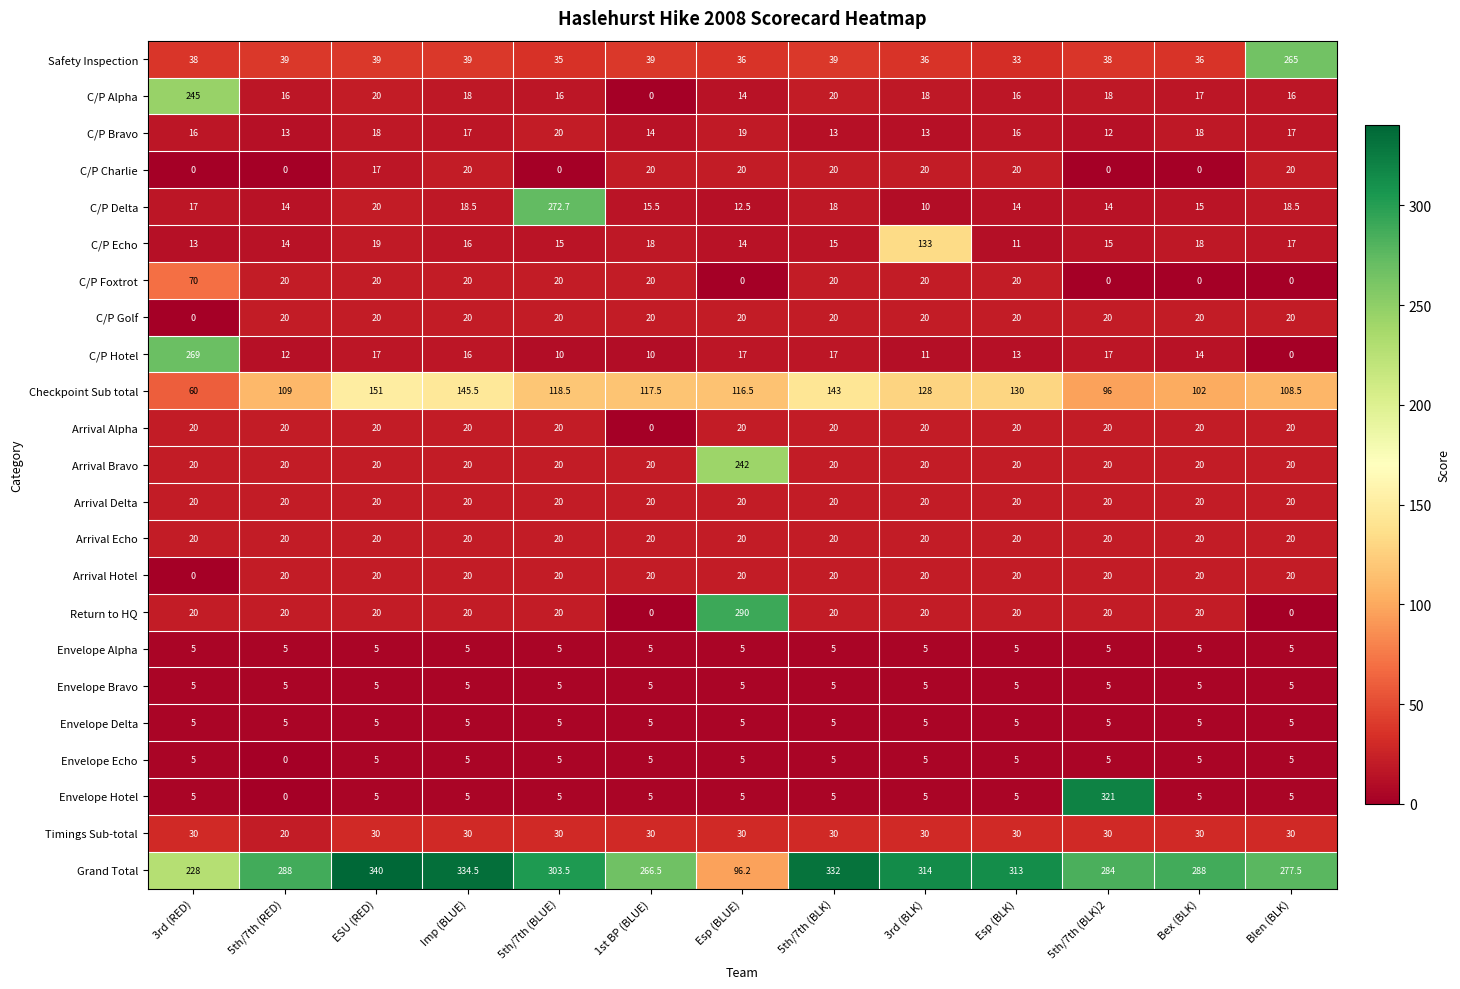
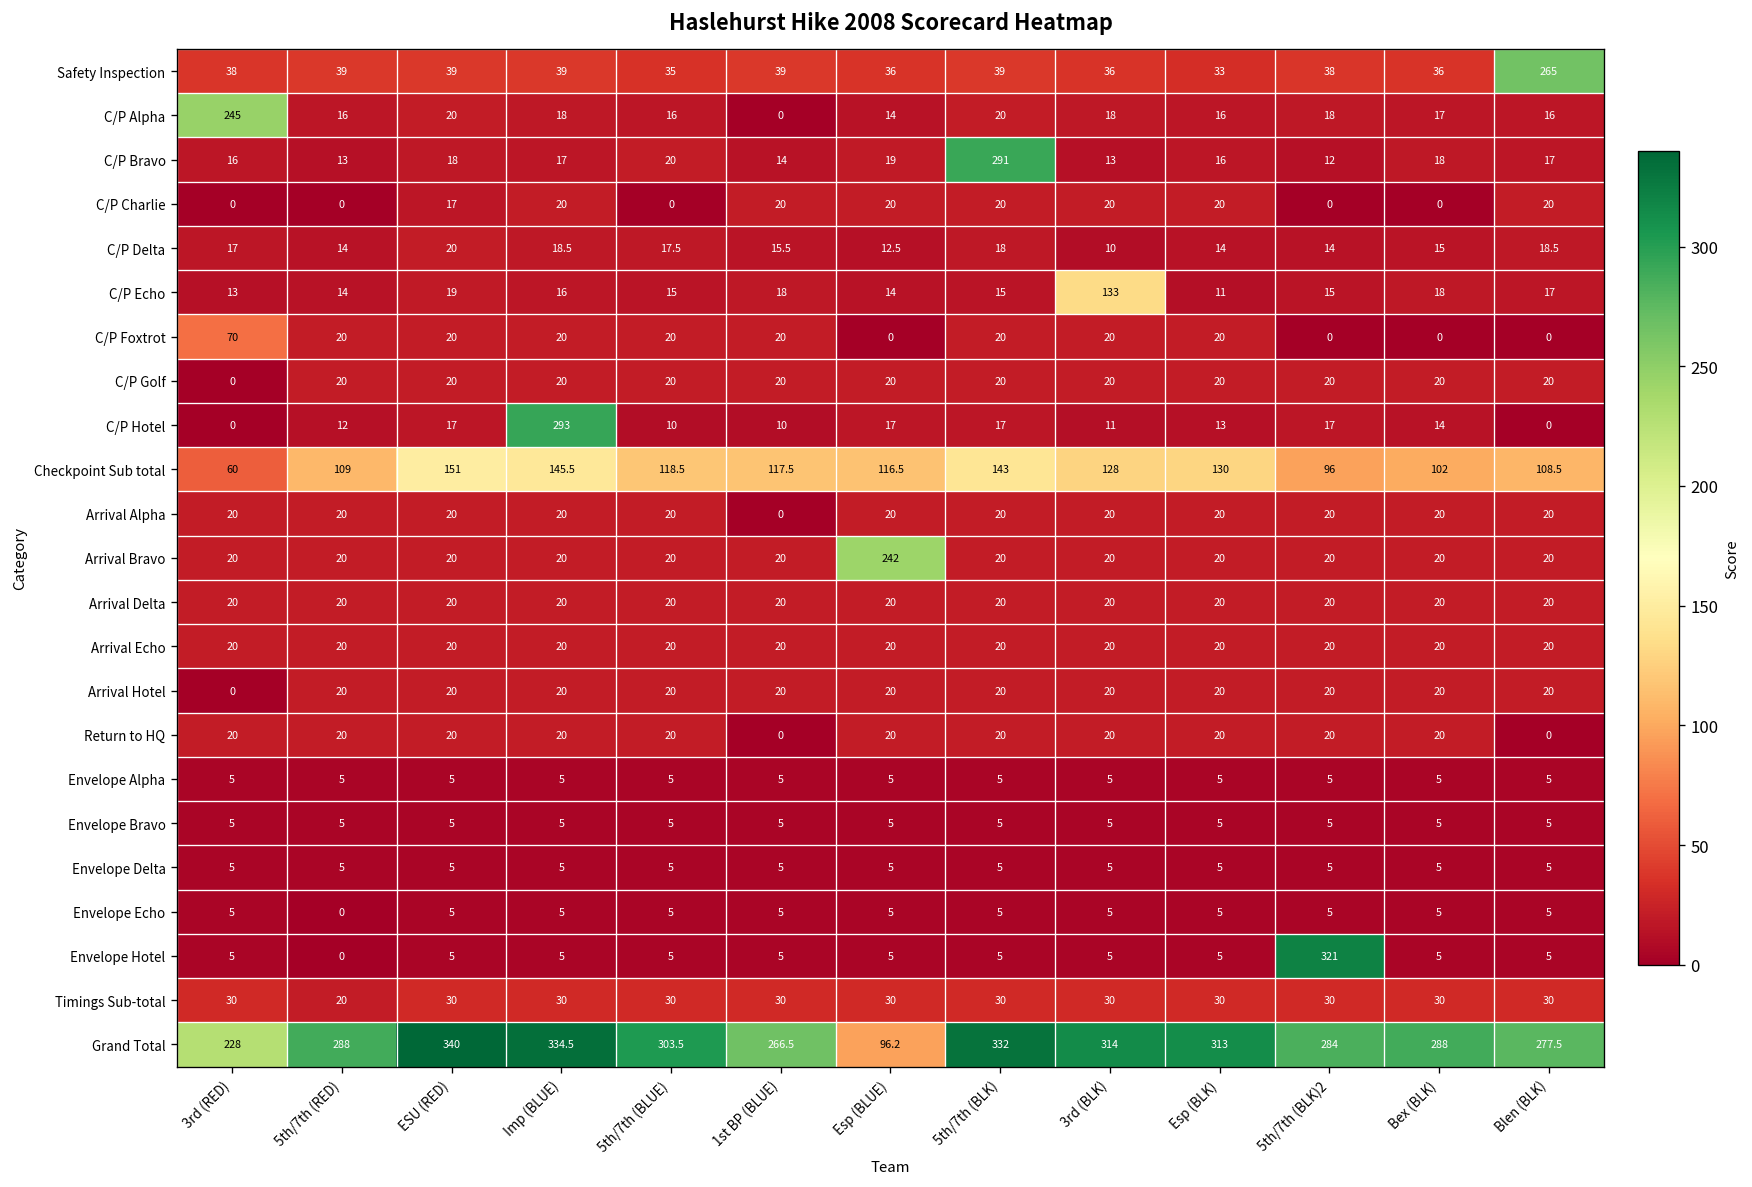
C/P Bravo, 5th/7th (BLK): 13 -> 291
C/P Delta, 5th/7th (BLUE): 272.7 -> 17.5
C/P Hotel, 3rd (RED): 269 -> 0
C/P Hotel, Imp (BLUE): 16 -> 293
Return to HQ, Esp (BLUE): 290 -> 20
